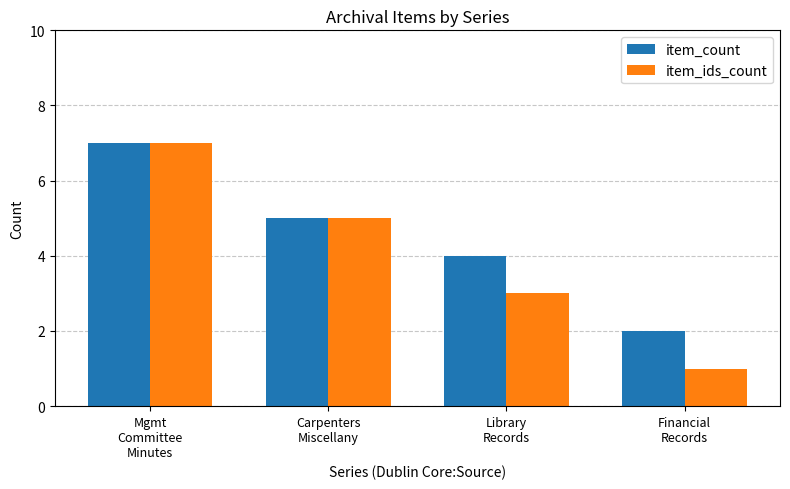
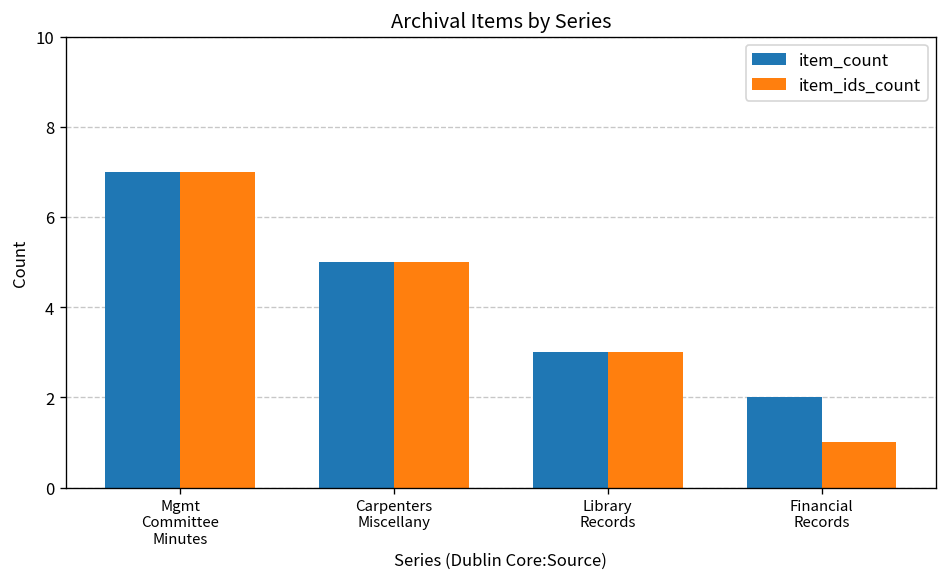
item_count, Library Records: 4 -> 3
